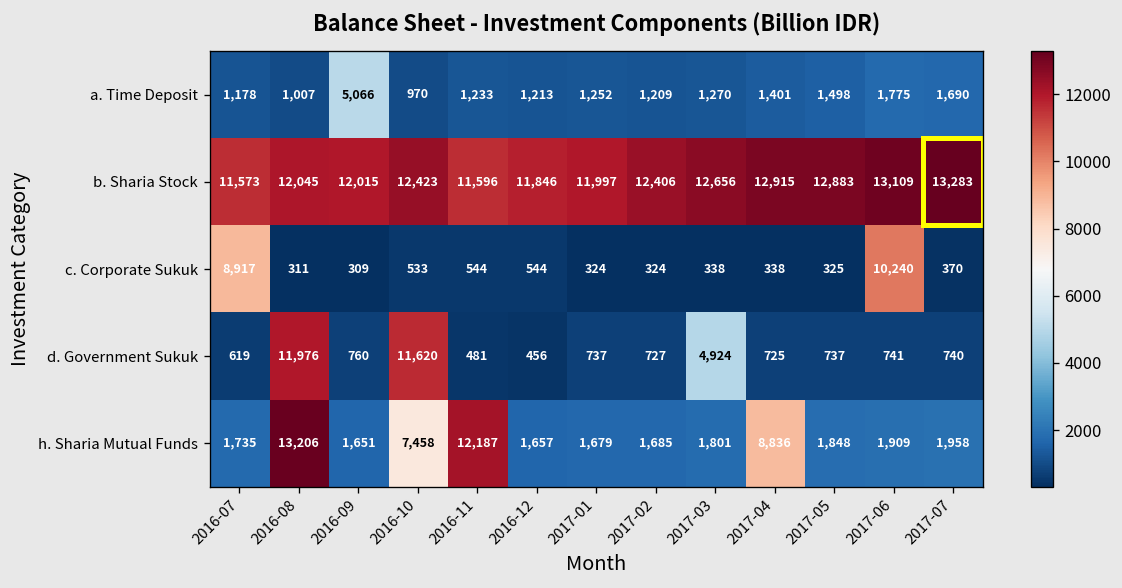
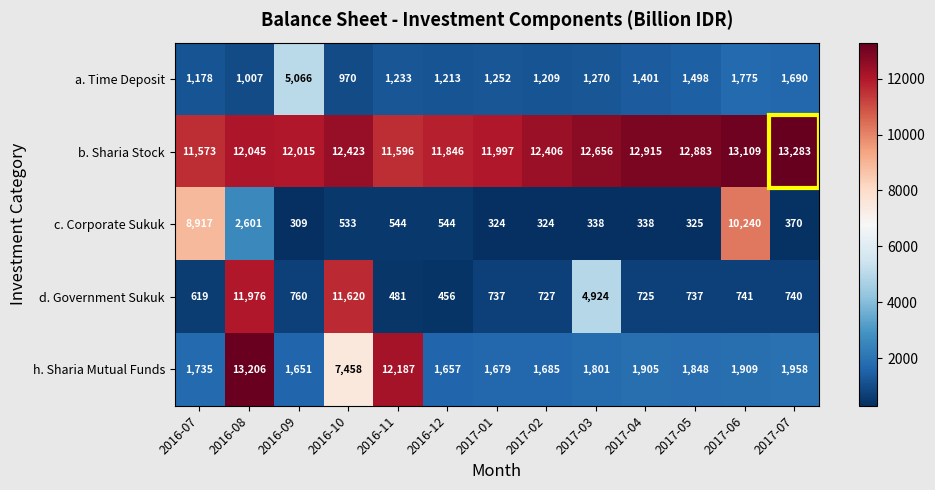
c. Corporate Sukuk, 2016-08: 311 -> 2,601
h. Sharia Mutual Funds, 2017-04: 8,836 -> 1,905
